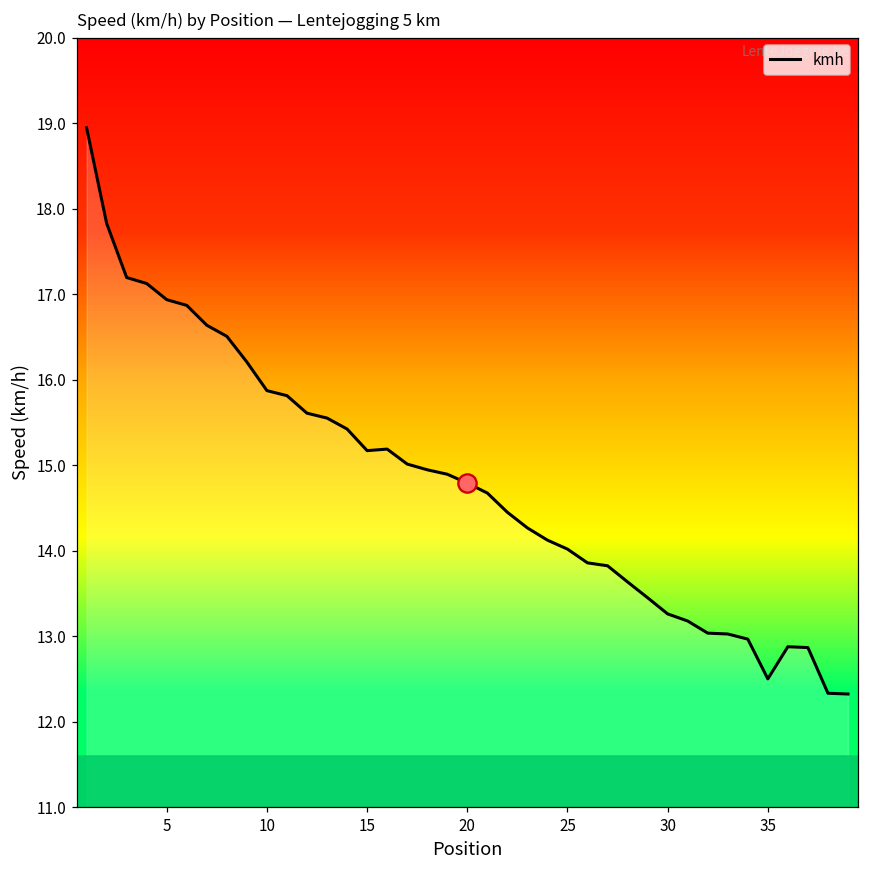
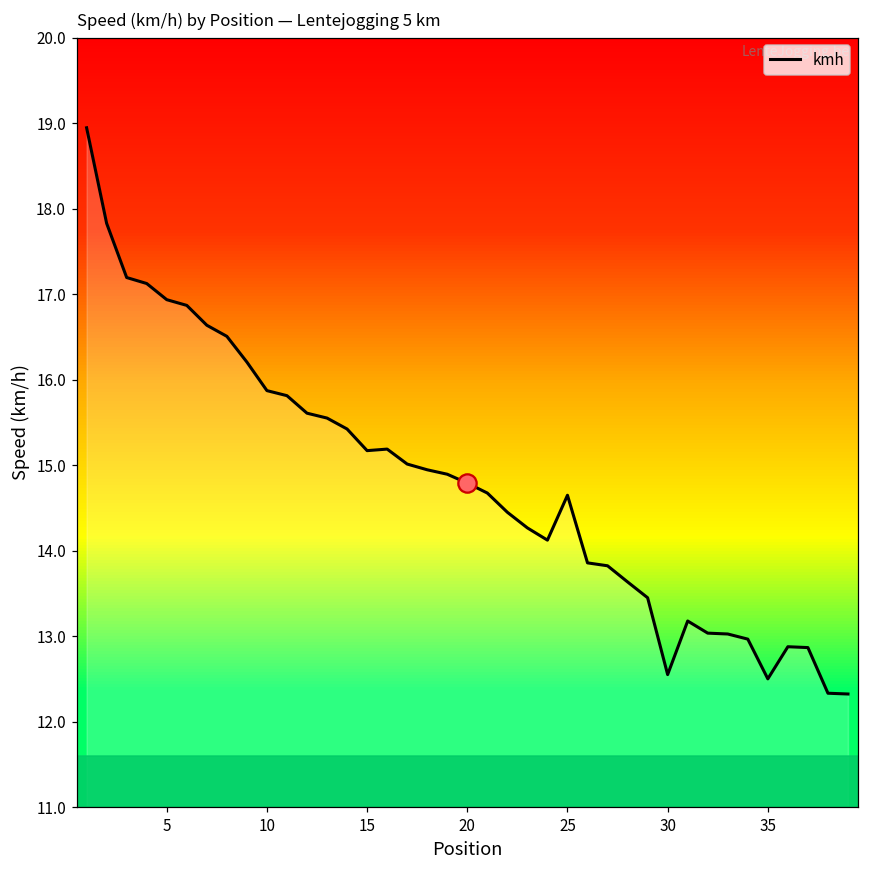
kmh, 25: 14.0 -> 14.6
kmh, 30: 13.3 -> 12.6
